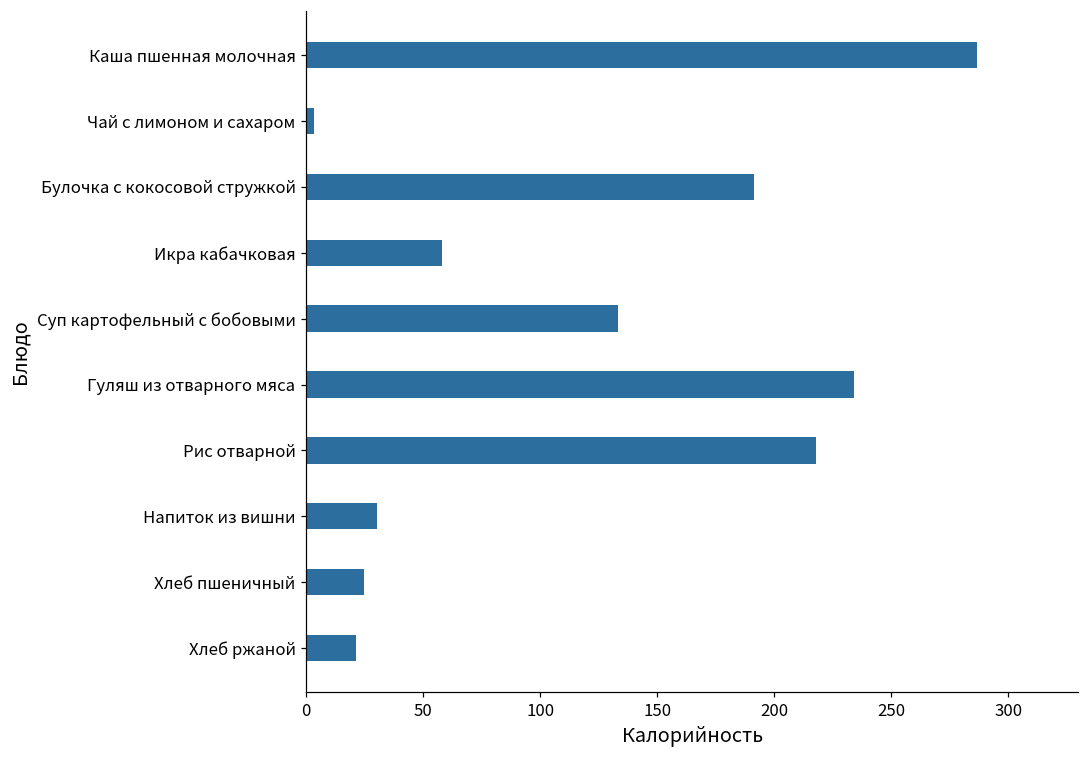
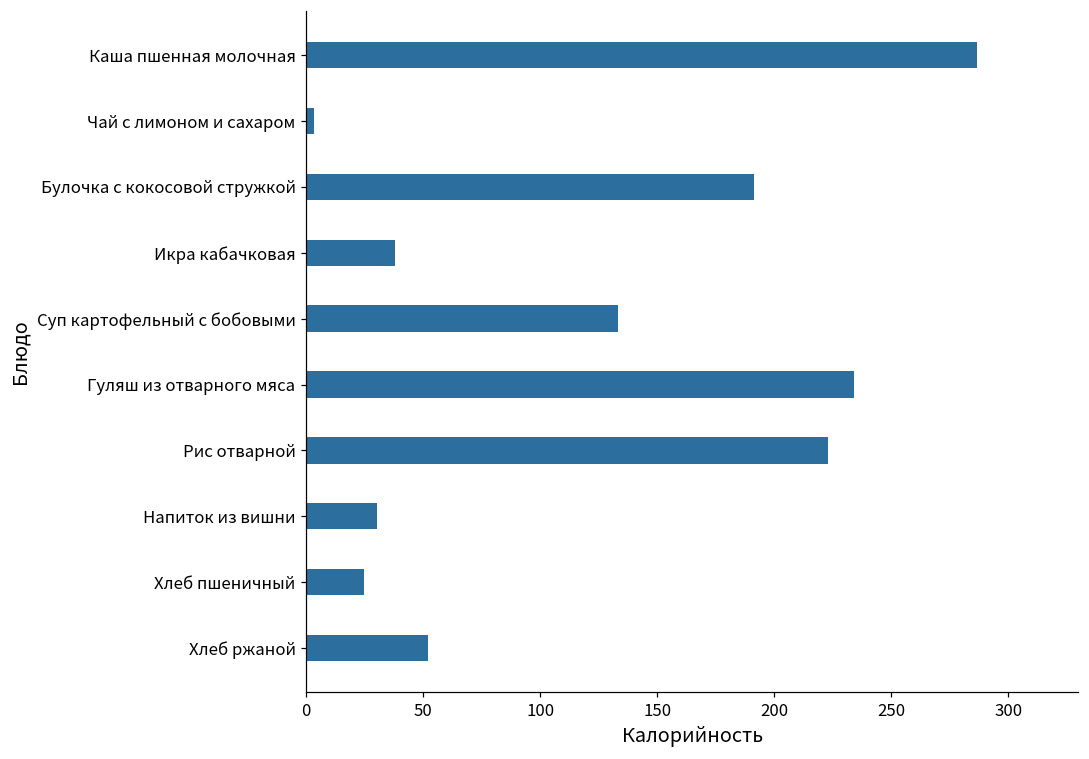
Икра кабачковая: 58 -> 38
Рис отварной: 218 -> 223
Хлеб ржаной: 21 -> 52
